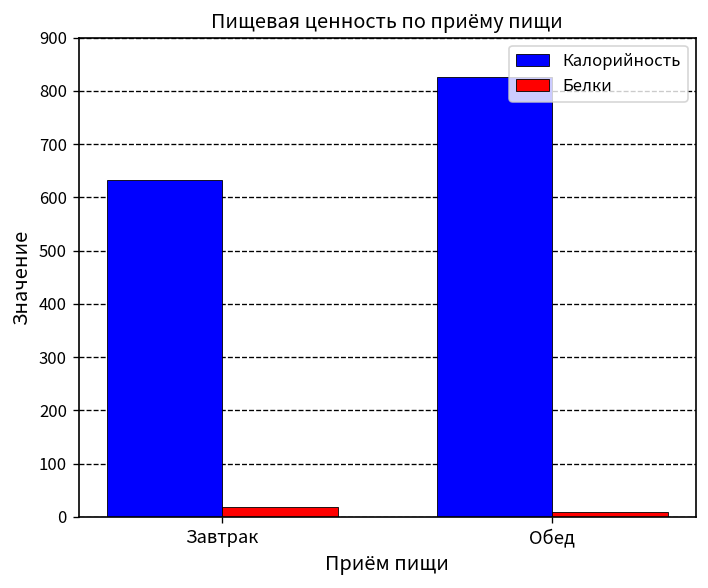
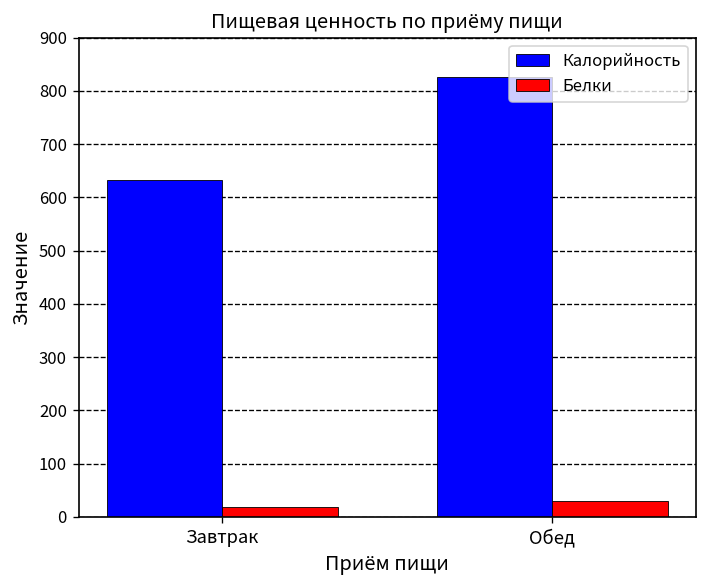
Белки, Обед: 10 -> 30
